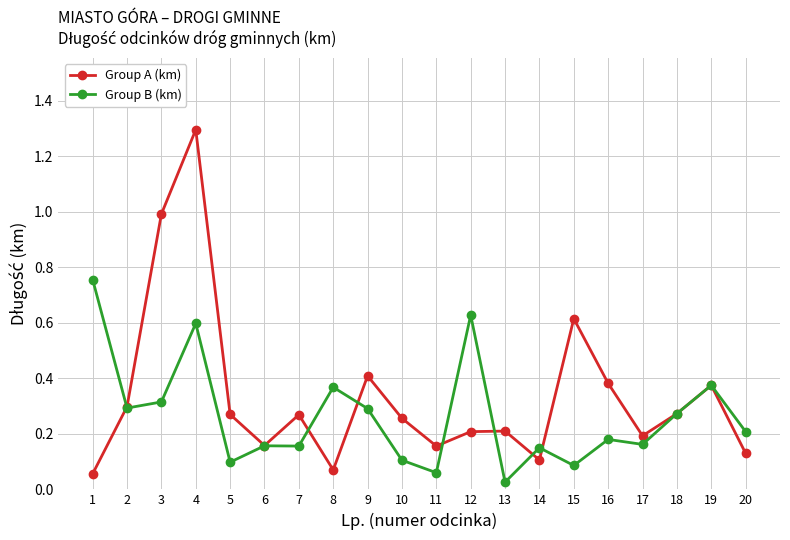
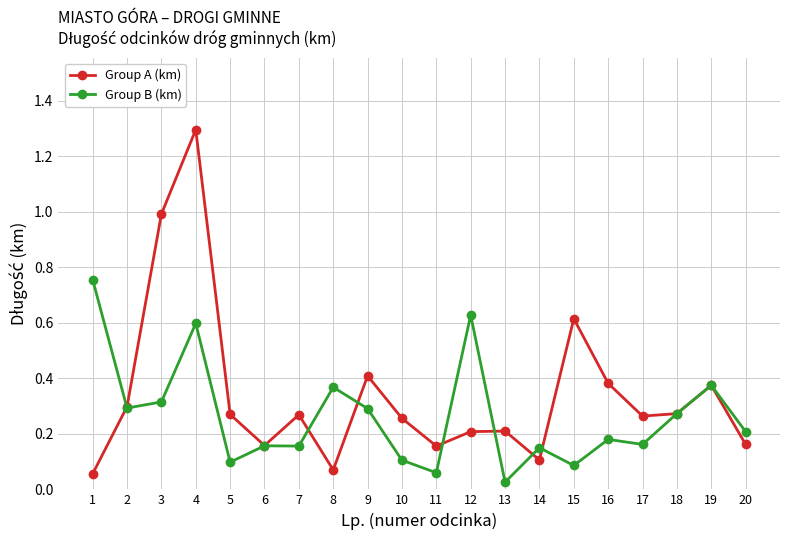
Group A (km), 17: 0.19 -> 0.26
Group A (km), 20: 0.13 -> 0.16
